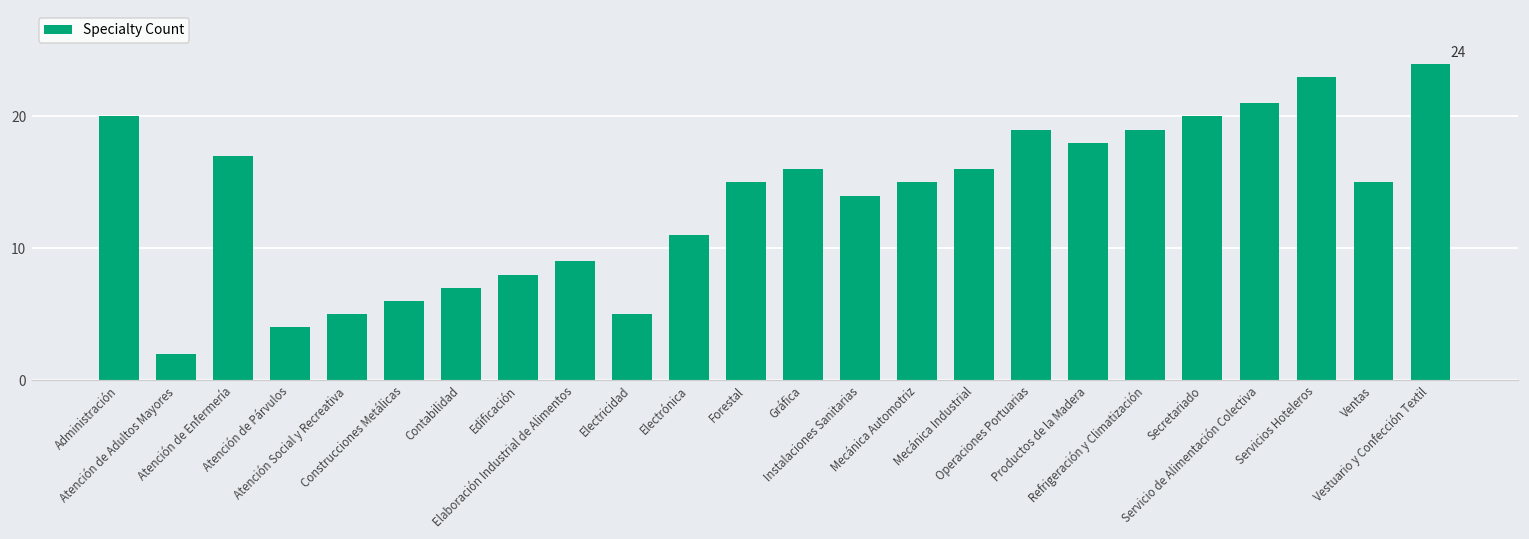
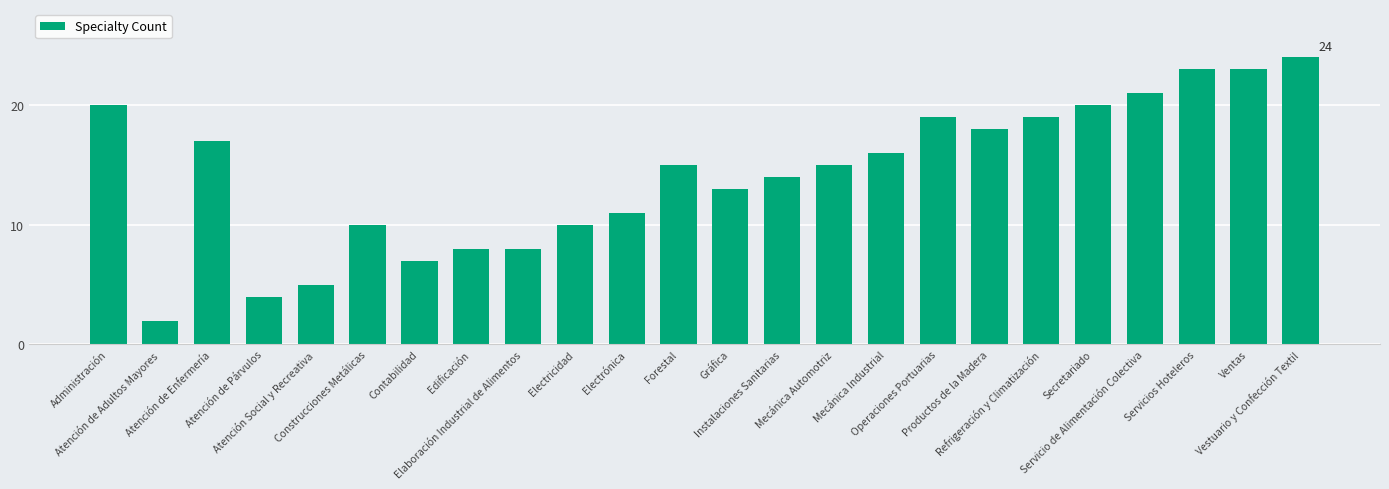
Construcciones Metálicas: 6 -> 10
Elaboración Industrial de Alimentos: 9 -> 8
Electricidad: 5 -> 10
Gráfica: 16 -> 13
Ventas: 15 -> 23
